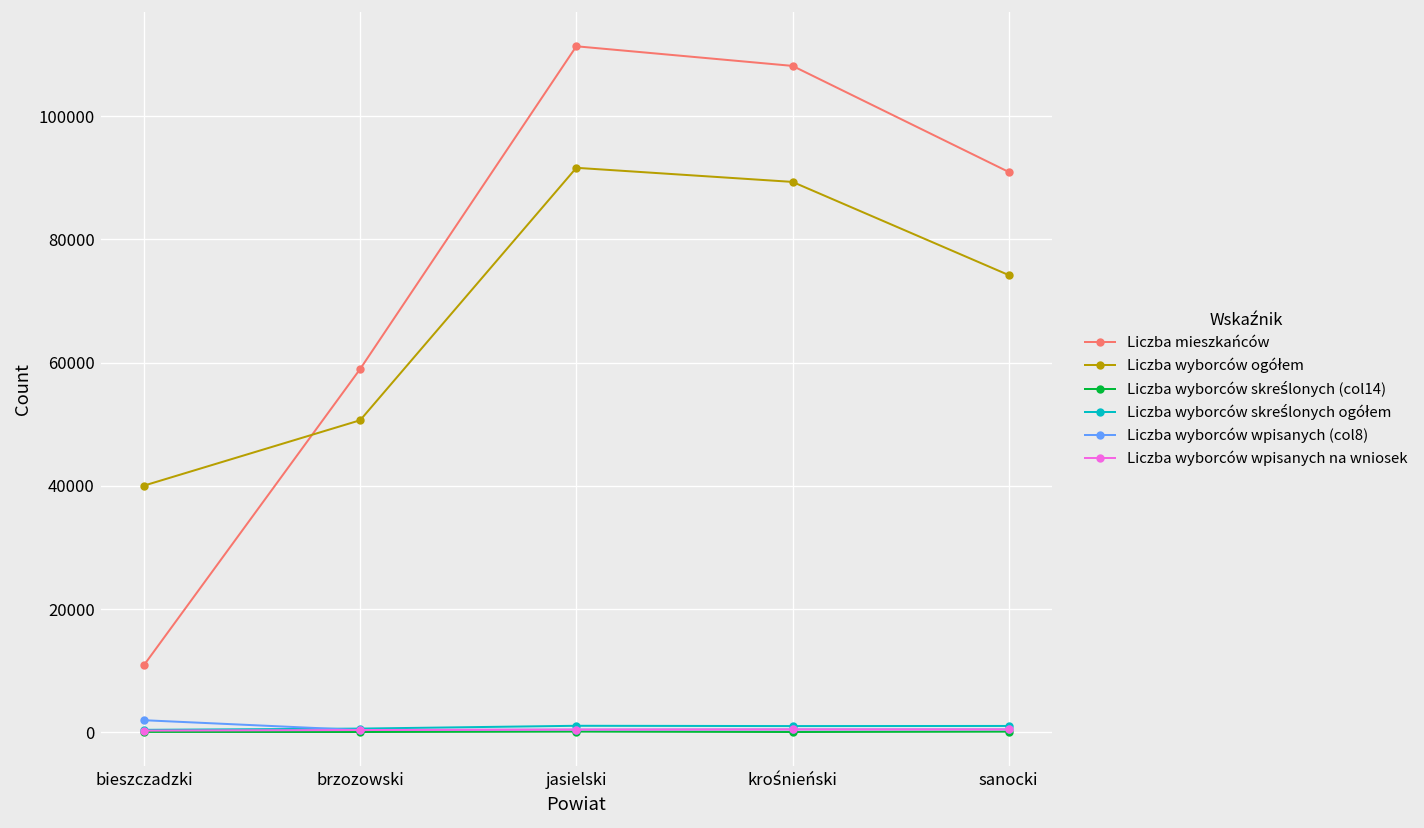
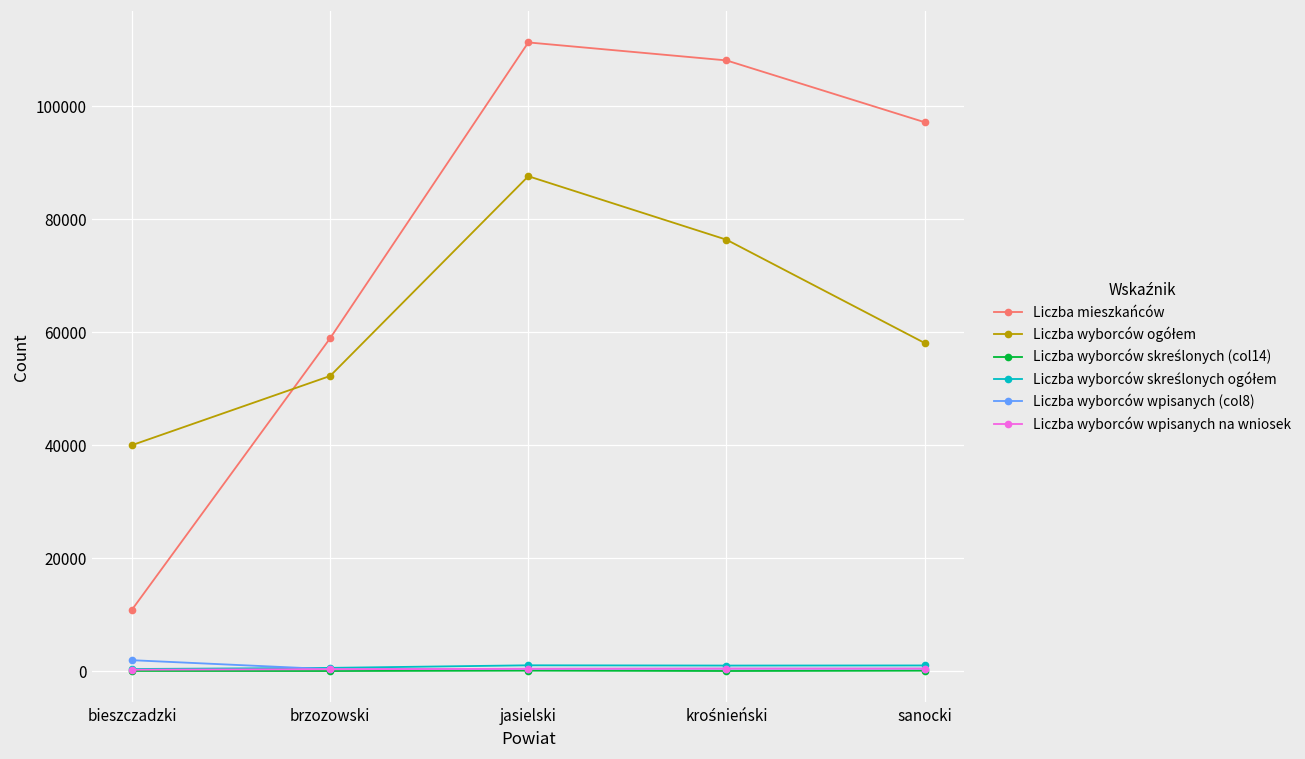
Liczba wyborców ogółem, brzozowski: 51000 -> 52000
Liczba wyborców ogółem, jasielski: 92000 -> 88000
Liczba wyborców ogółem, krośnieński: 89000 -> 76000
Liczba mieszkańców, sanocki: 91000 -> 97000
Liczba wyborców ogółem, sanocki: 74000 -> 58000
